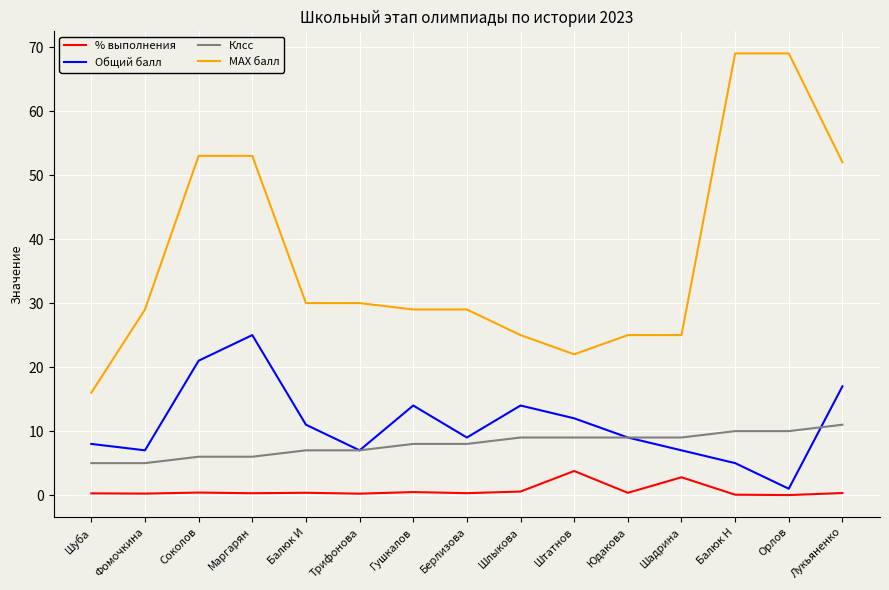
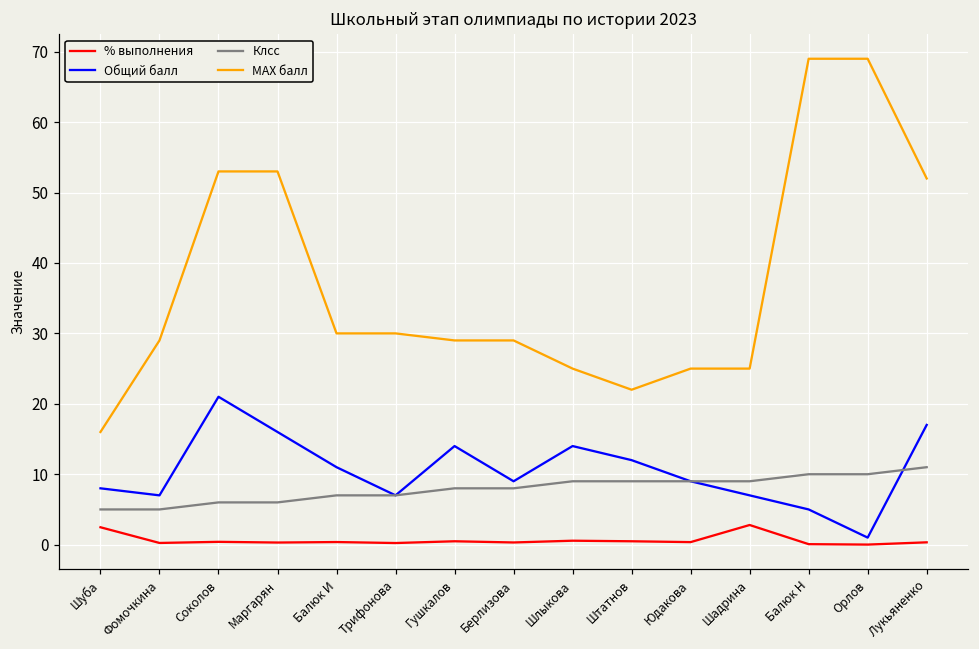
% выполнения, Шуба: 0 -> 2
Общий балл, Маргарян: 25 -> 16
% выполнения, Штатнов: 4 -> 0
